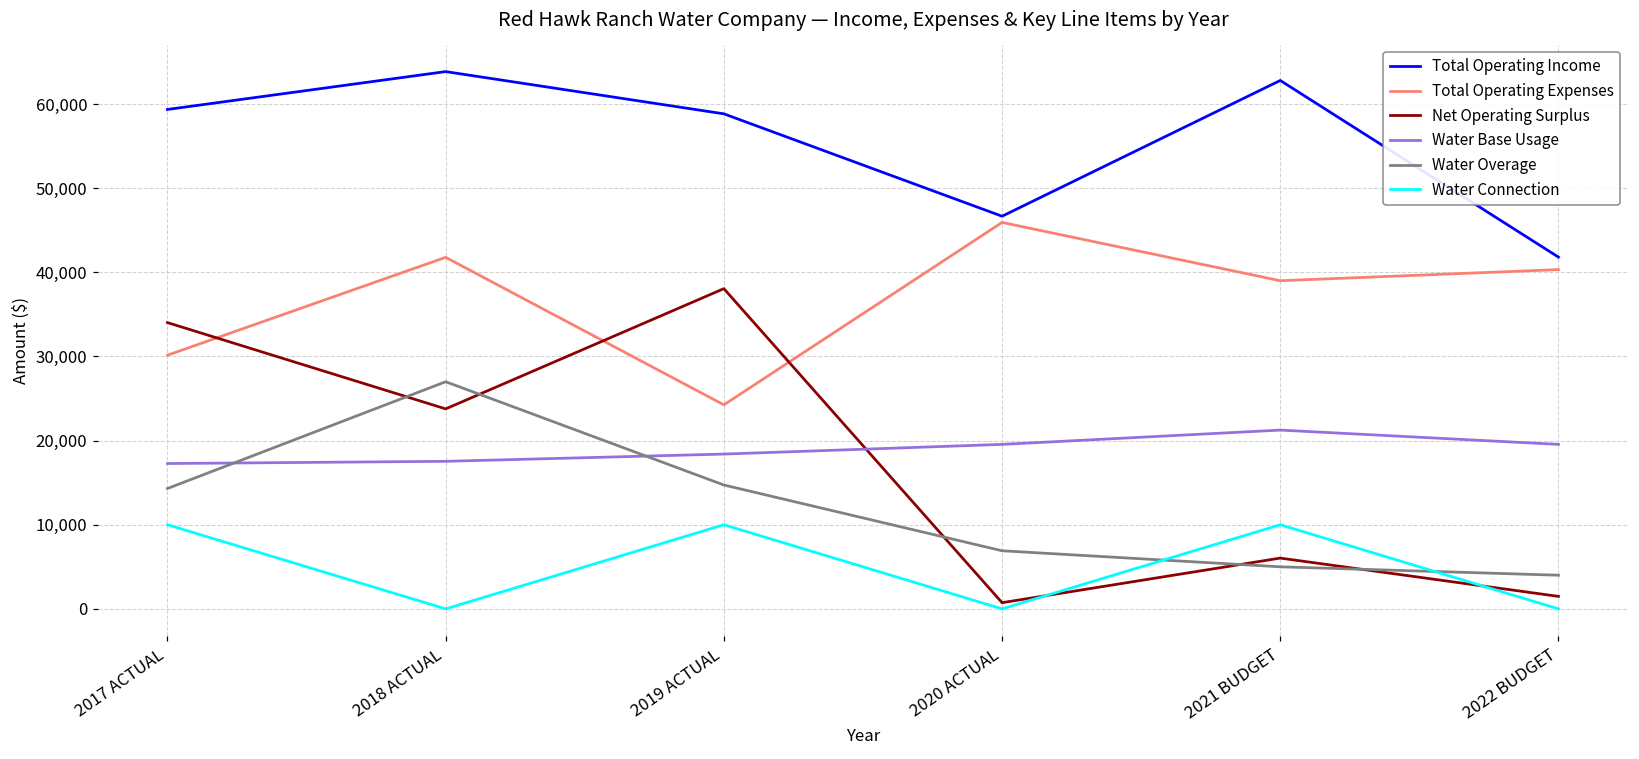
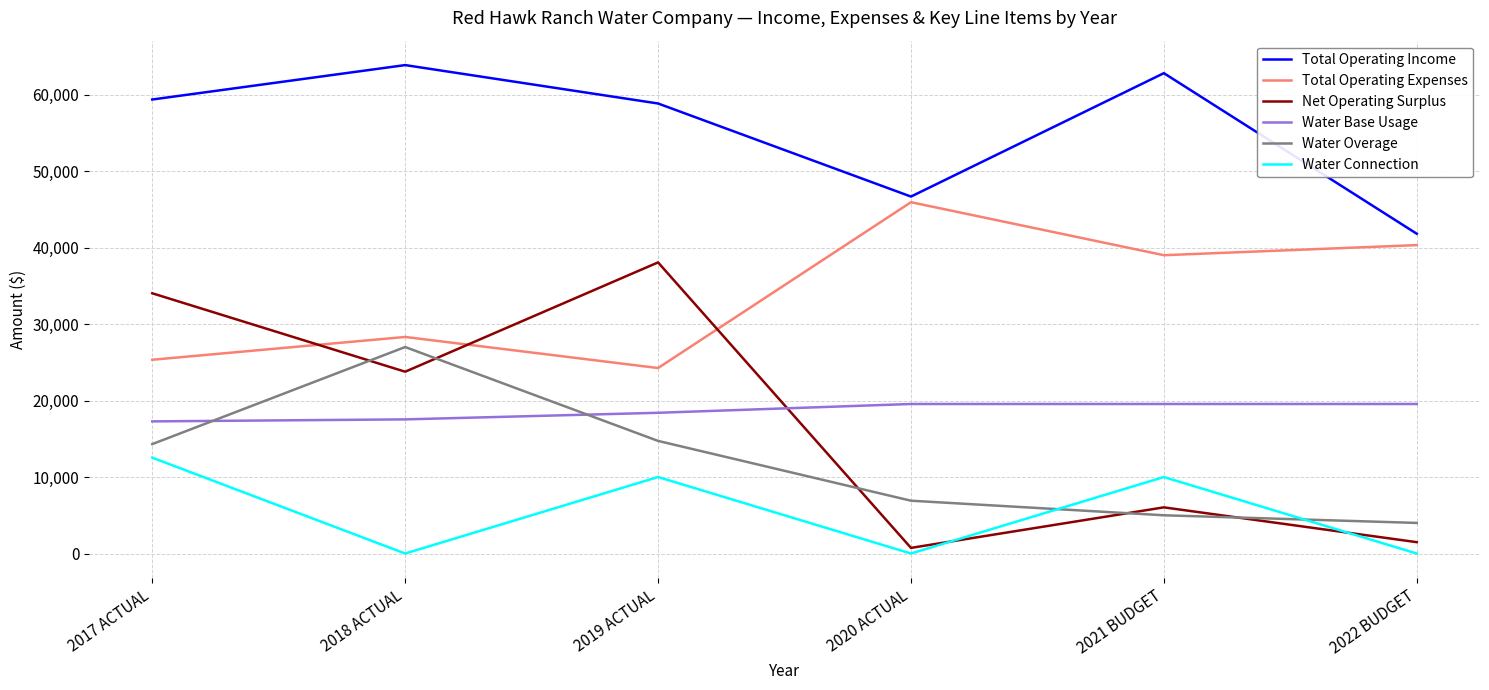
Total Operating Expenses, 2017 ACTUAL: 30,000 -> 25,000
Water Connection, 2017 ACTUAL: 10,000 -> 13,000
Total Operating Expenses, 2018 ACTUAL: 42,000 -> 28,000
Water Base Usage, 2021 BUDGET: 21,000 -> 20,000
